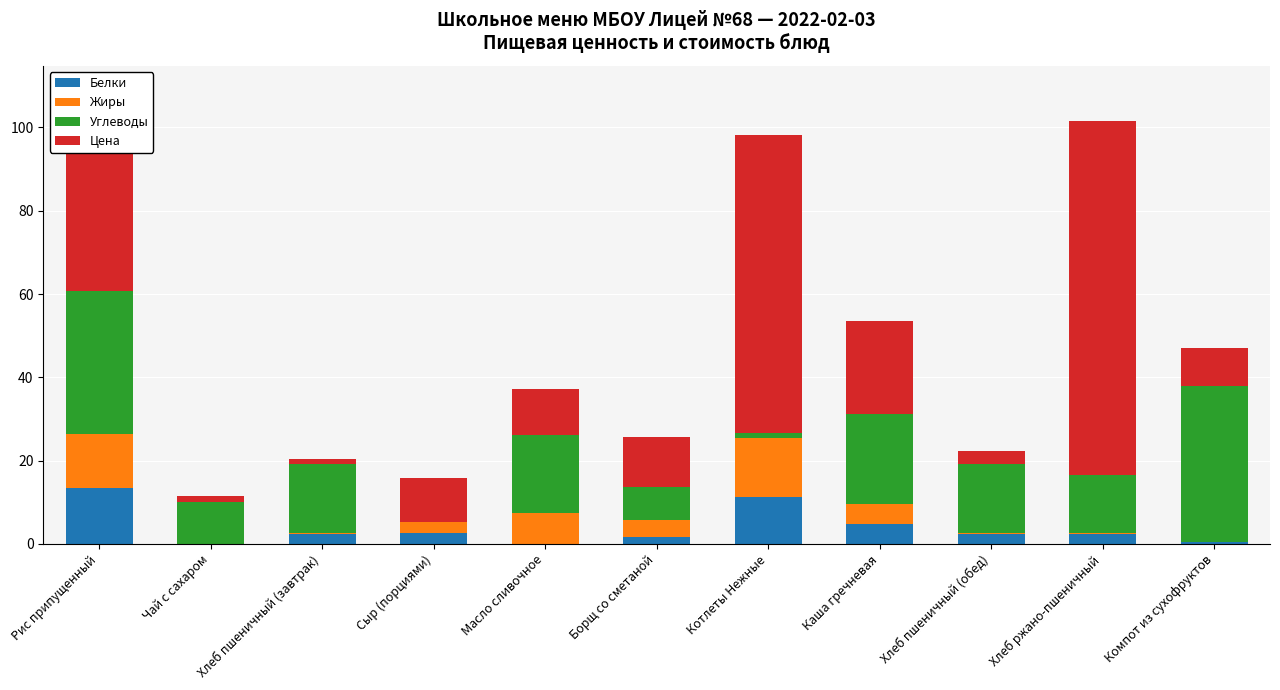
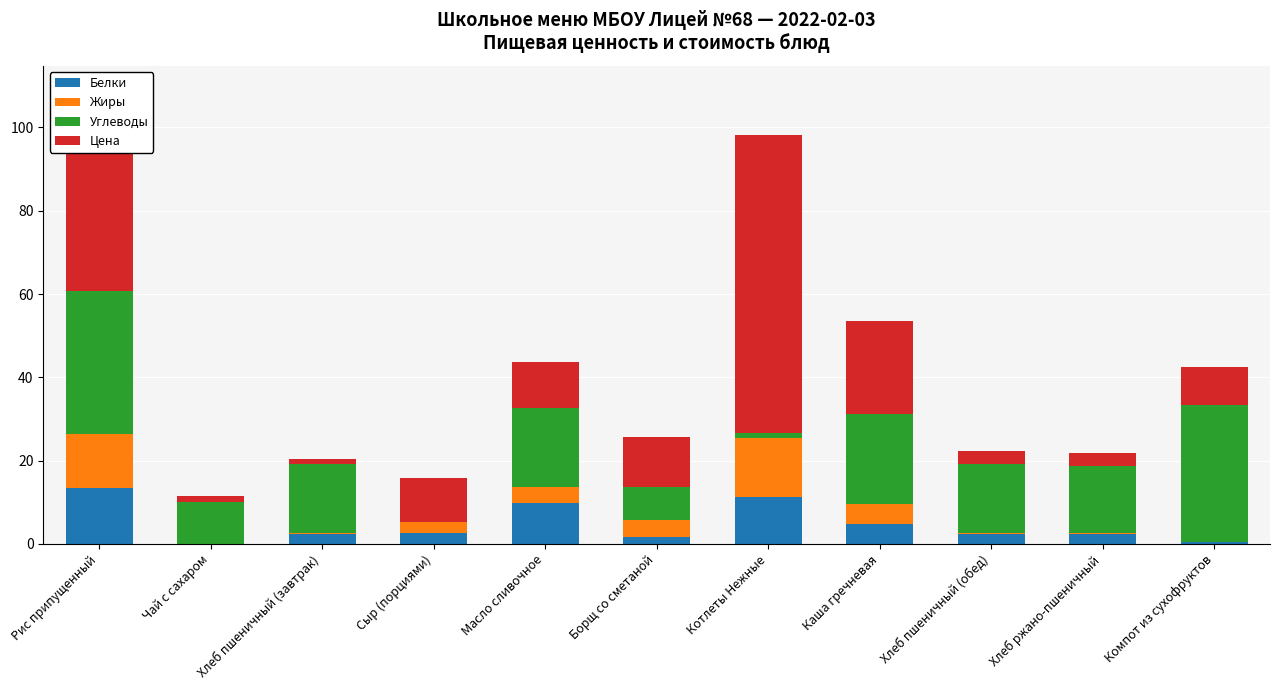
Белки, Масло сливочное: 0 -> 10
Жиры, Масло сливочное: 7 -> 4
Углеводы, Хлеб ржано-пшеничный: 14 -> 16
Цена, Хлеб ржано-пшеничный: 85 -> 3
Углеводы, Компот из сухофруктов: 38 -> 33
